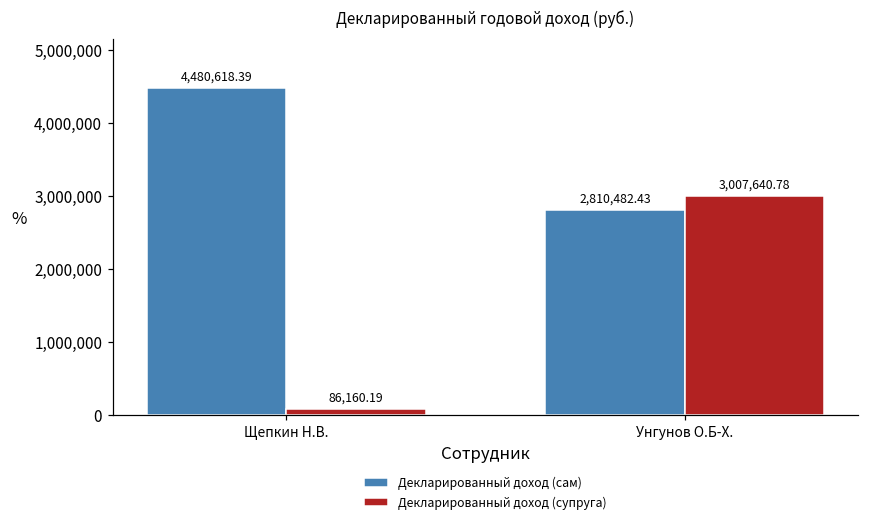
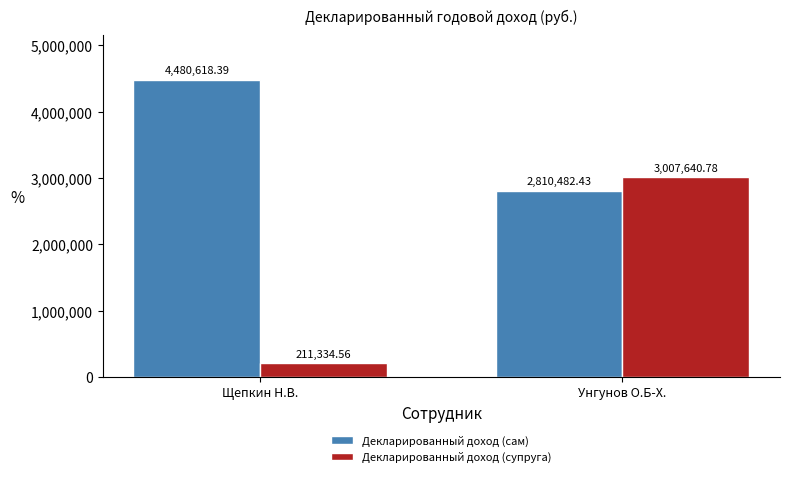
Декларированный доход (супруга), Щепкин Н.В.: 86,160.19 -> 211,334.56
